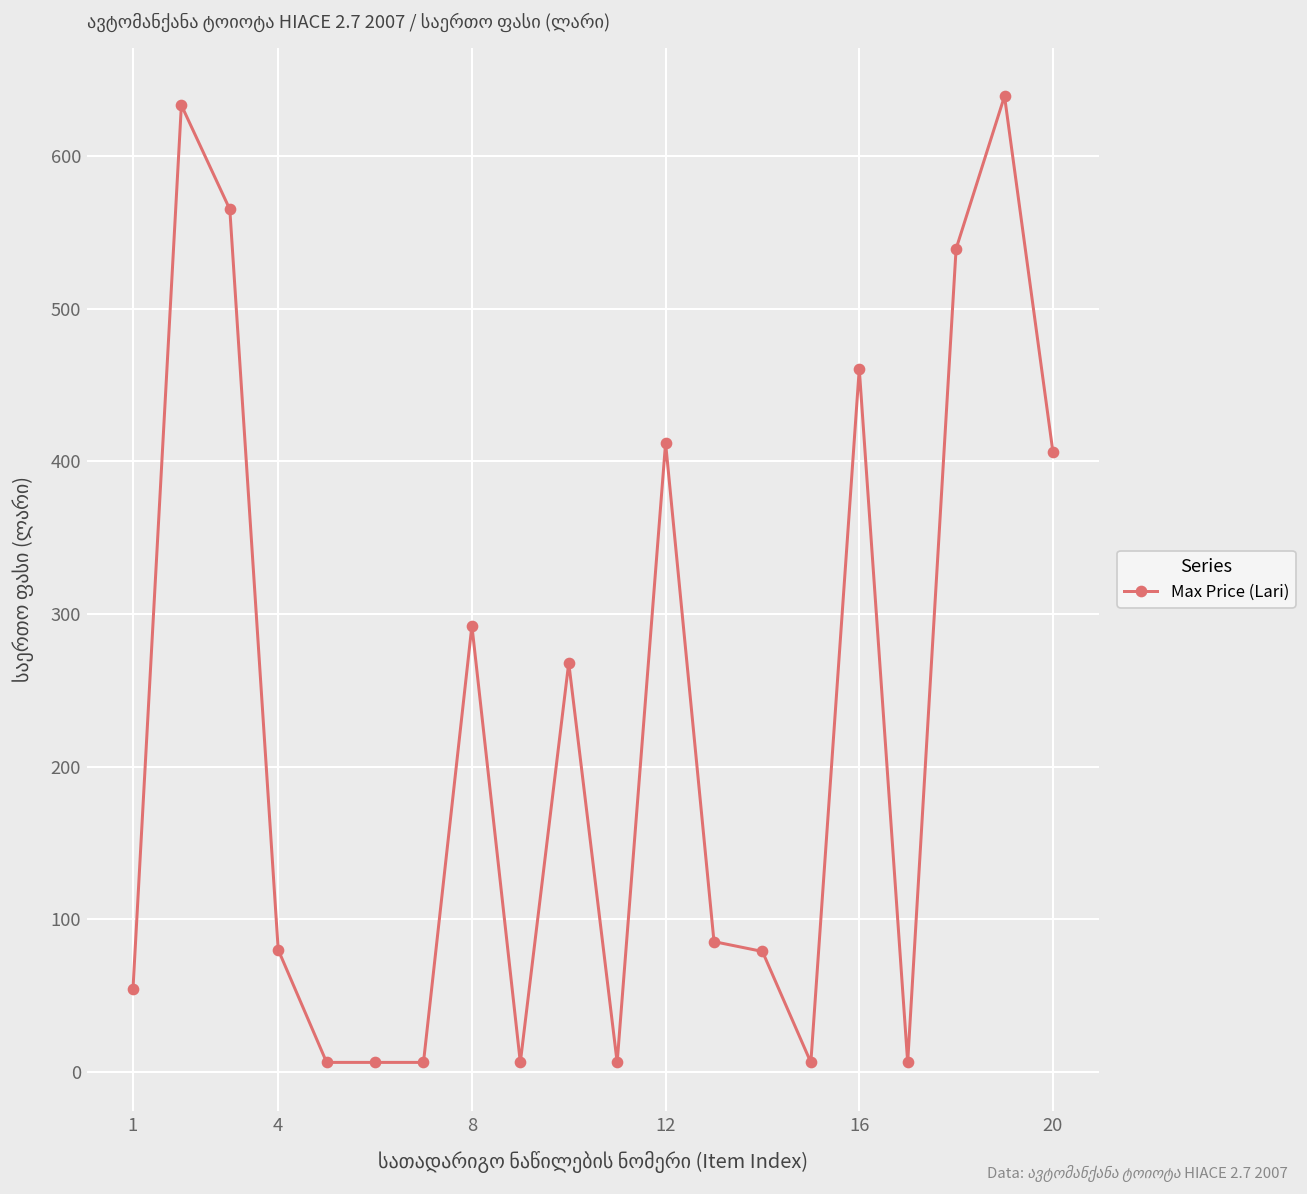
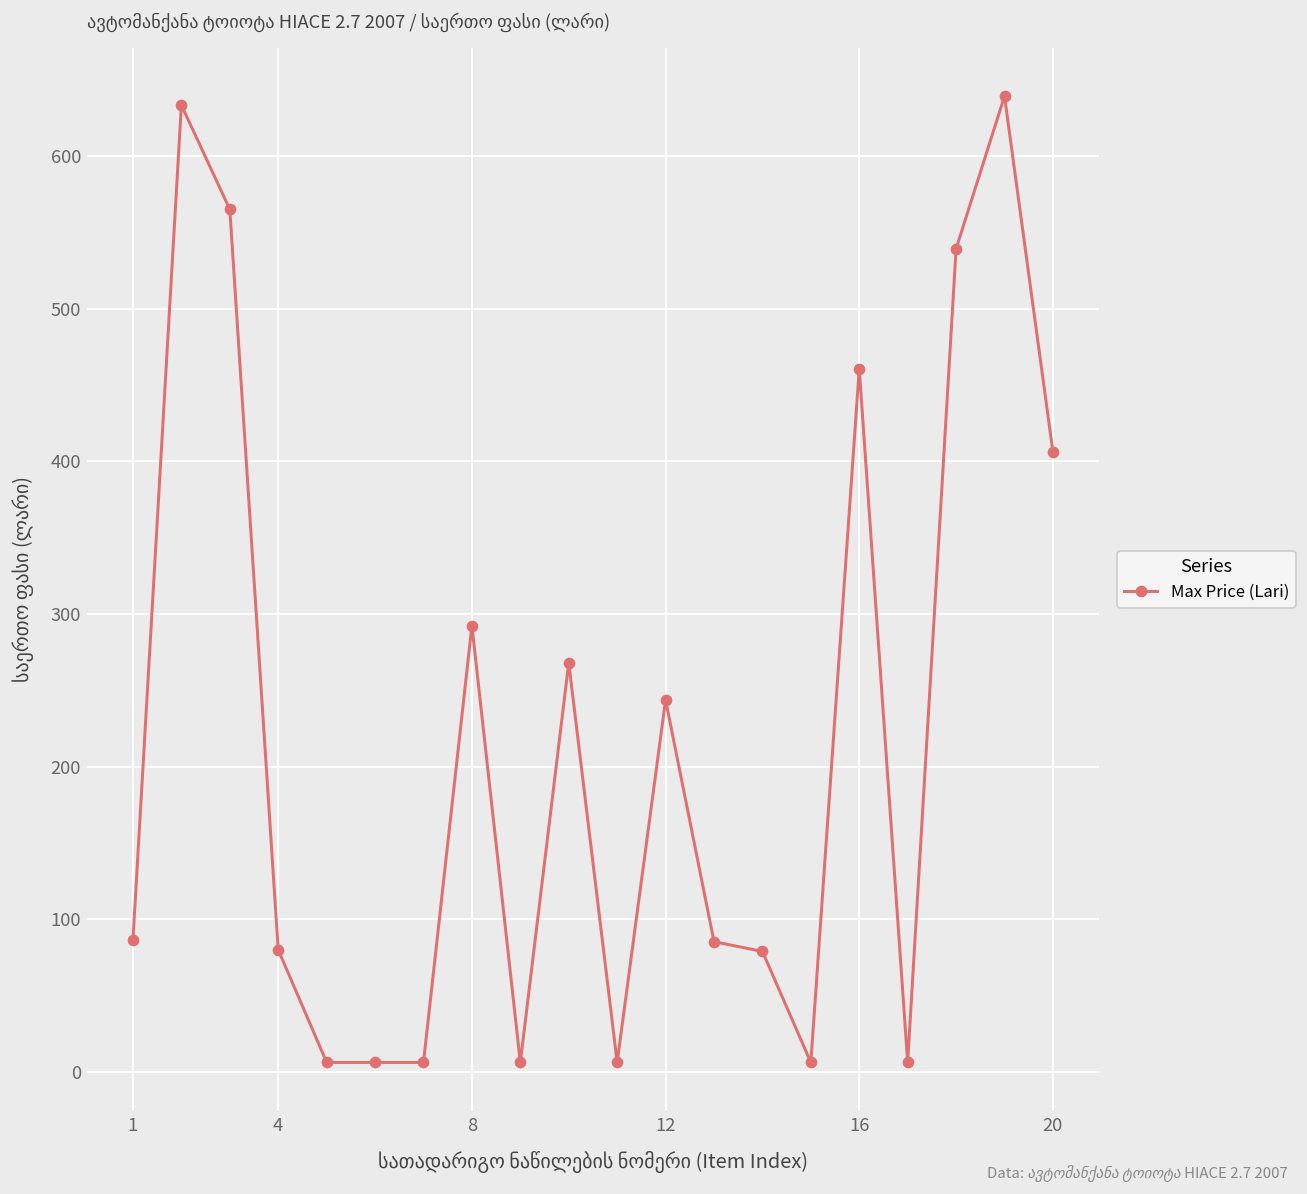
1: 54 -> 86
12: 412 -> 244
